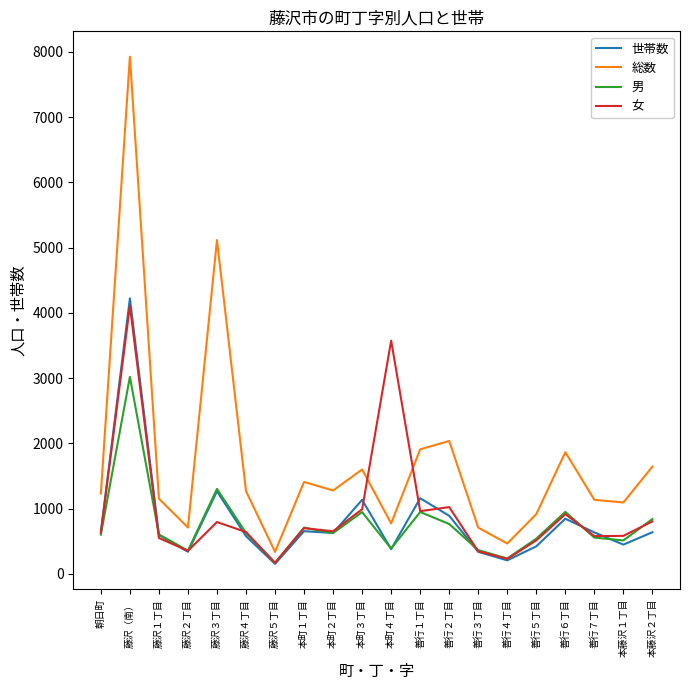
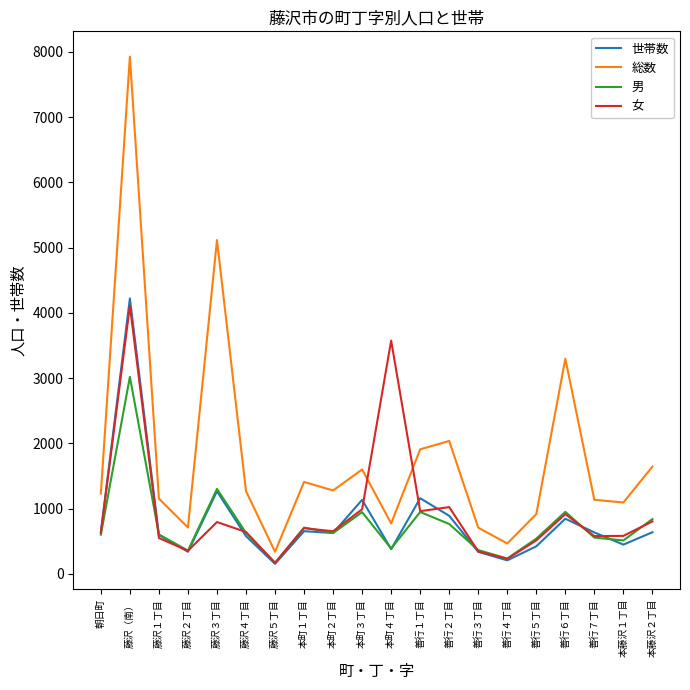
総数, 善行６丁目: 1900 -> 3300
